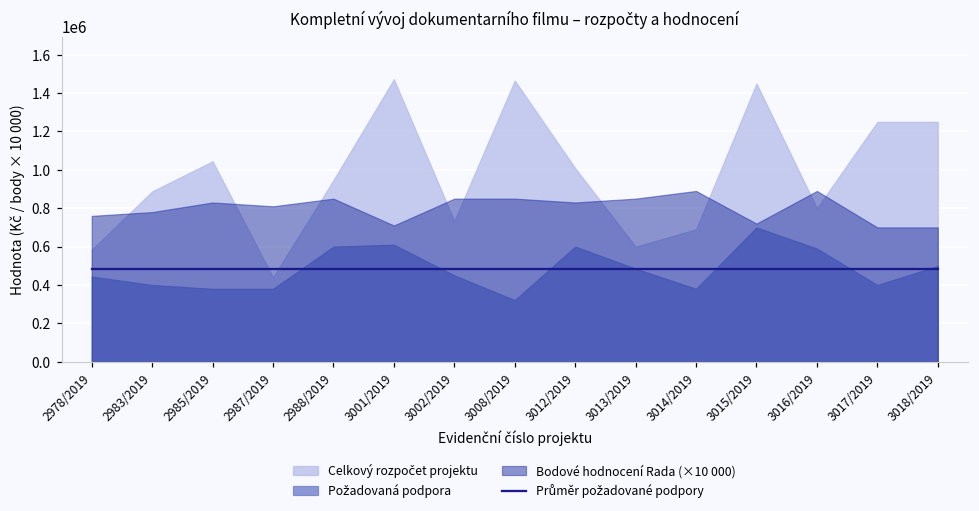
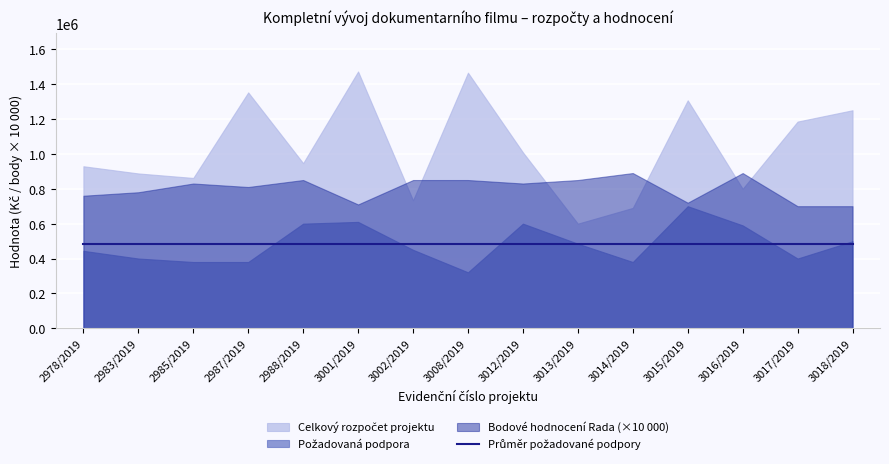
Celkový rozpočet projektu, 2978/2019: 580000 -> 930000
Celkový rozpočet projektu, 2985/2019: 1040000 -> 860000
Celkový rozpočet projektu, 2987/2019: 440000 -> 1350000
Celkový rozpočet projektu, 3015/2019: 1450000 -> 1310000
Celkový rozpočet projektu, 3017/2019: 1250000 -> 1190000
